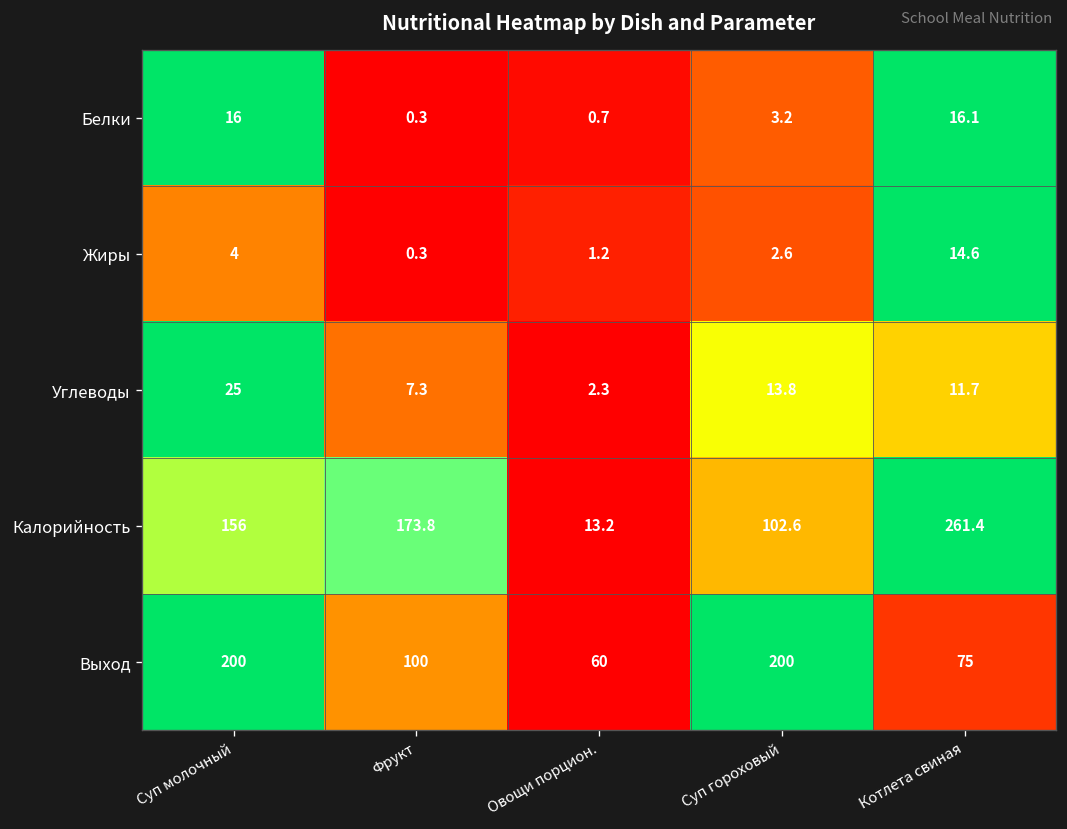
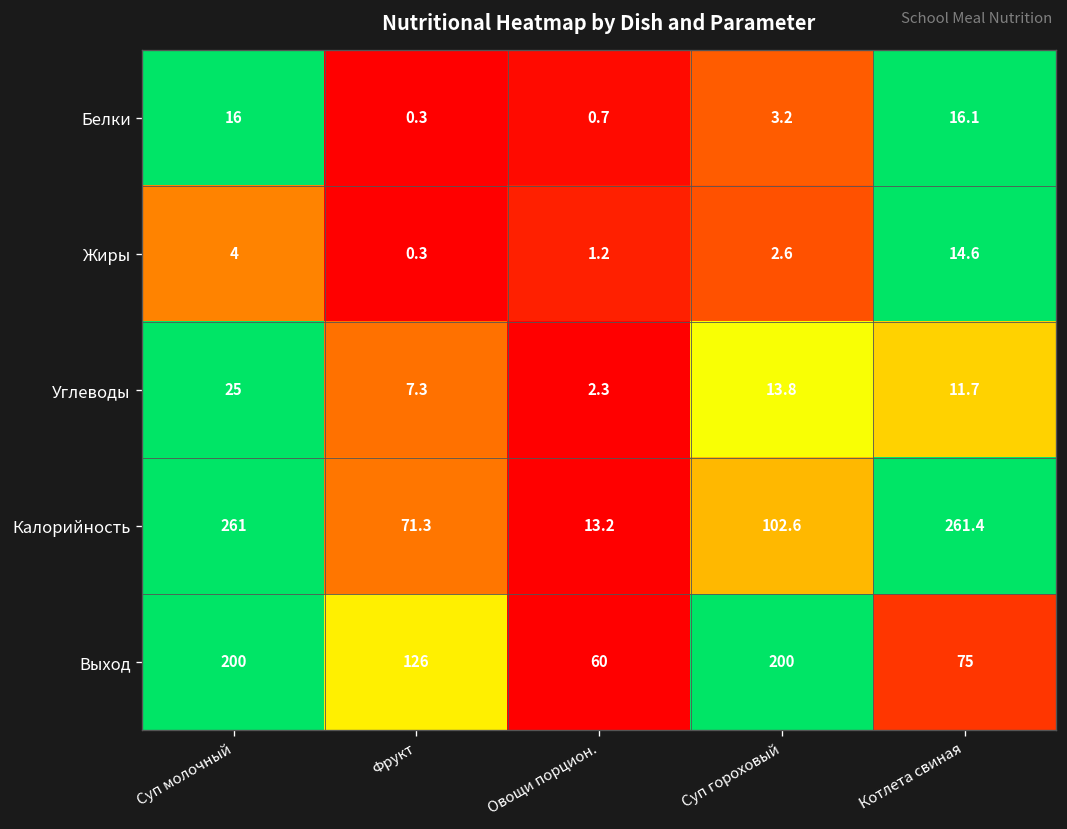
Калорийность, Суп молочный: 156 -> 261
Калорийность, Фрукт: 173.8 -> 71.3
Выход, Фрукт: 100 -> 126
